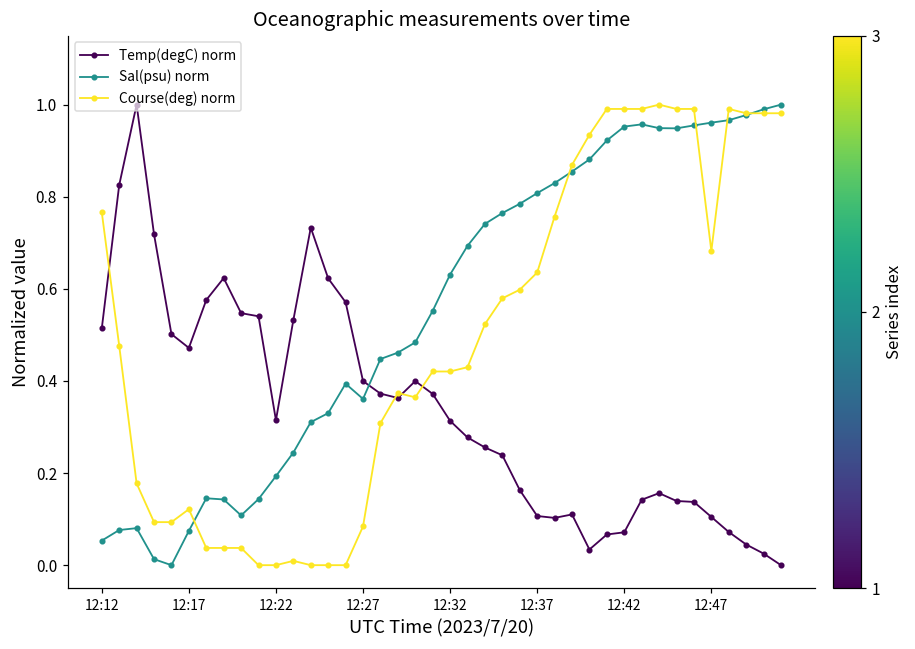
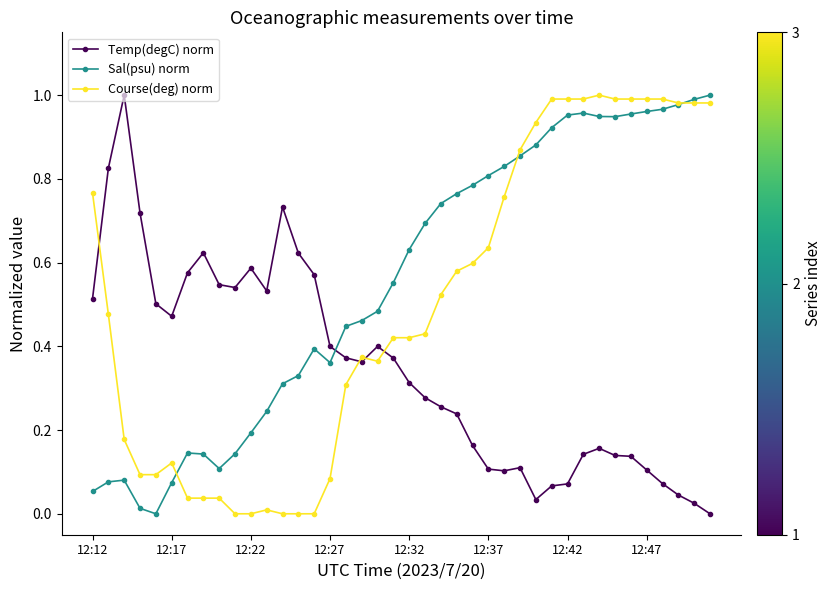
Temp(degC) norm, 12:22: 0.31 -> 0.59
Course(deg) norm, 12:47: 0.68 -> 0.99
